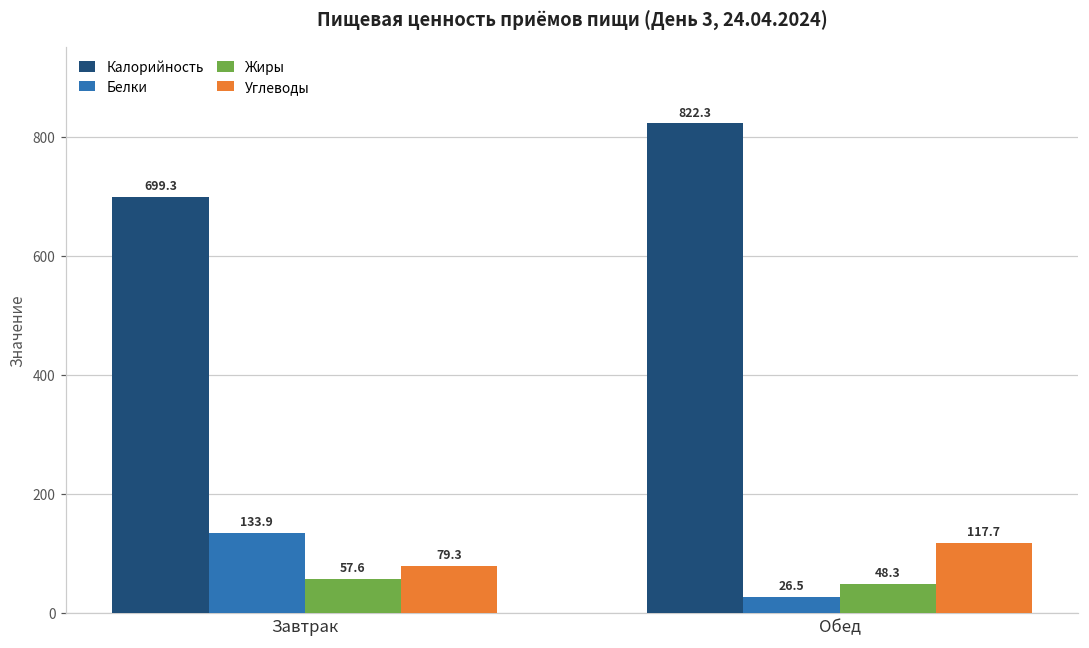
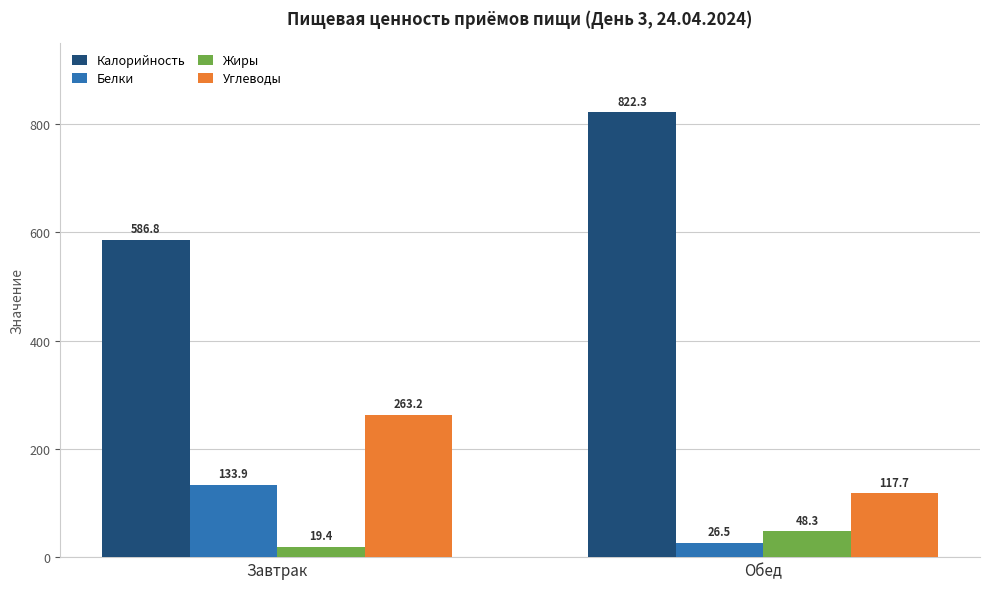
Калорийность, Завтрак: 699.3 -> 586.8
Жиры, Завтрак: 57.6 -> 19.4
Углеводы, Завтрак: 79.3 -> 263.2
